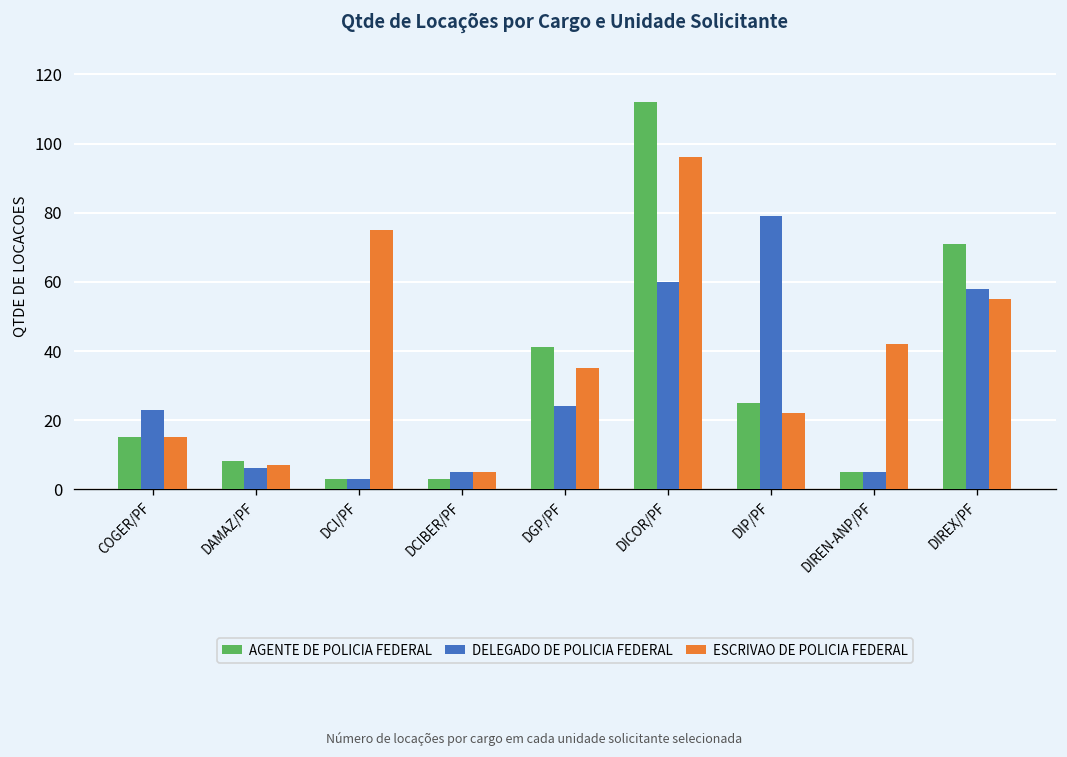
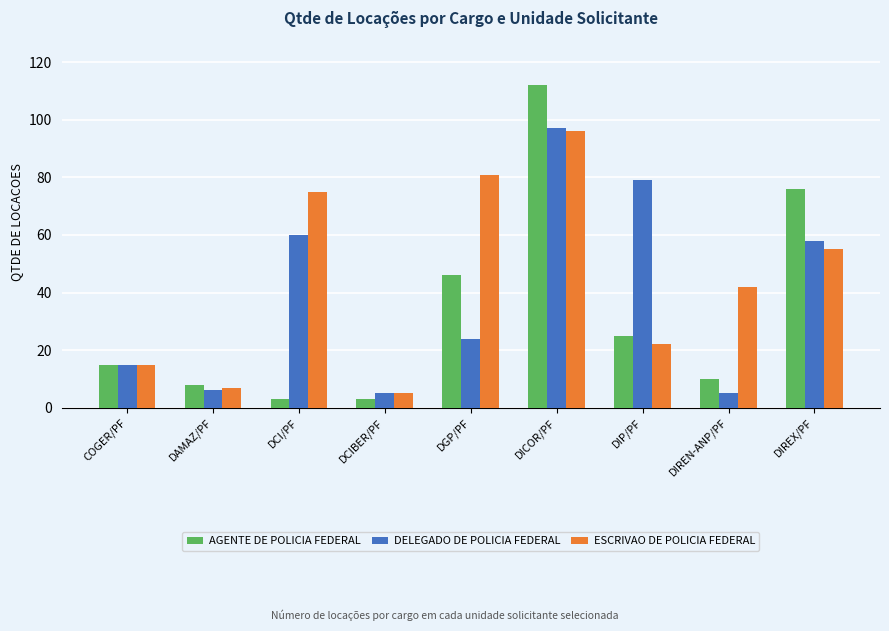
DELEGADO DE POLICIA FEDERAL, COGER/PF: 23 -> 15
DELEGADO DE POLICIA FEDERAL, DCI/PF: 3 -> 60
AGENTE DE POLICIA FEDERAL, DGP/PF: 41 -> 46
ESCRIVAO DE POLICIA FEDERAL, DGP/PF: 35 -> 81
DELEGADO DE POLICIA FEDERAL, DICOR/PF: 60 -> 97
AGENTE DE POLICIA FEDERAL, DIREN-ANP/PF: 5 -> 10
AGENTE DE POLICIA FEDERAL, DIREX/PF: 71 -> 76
